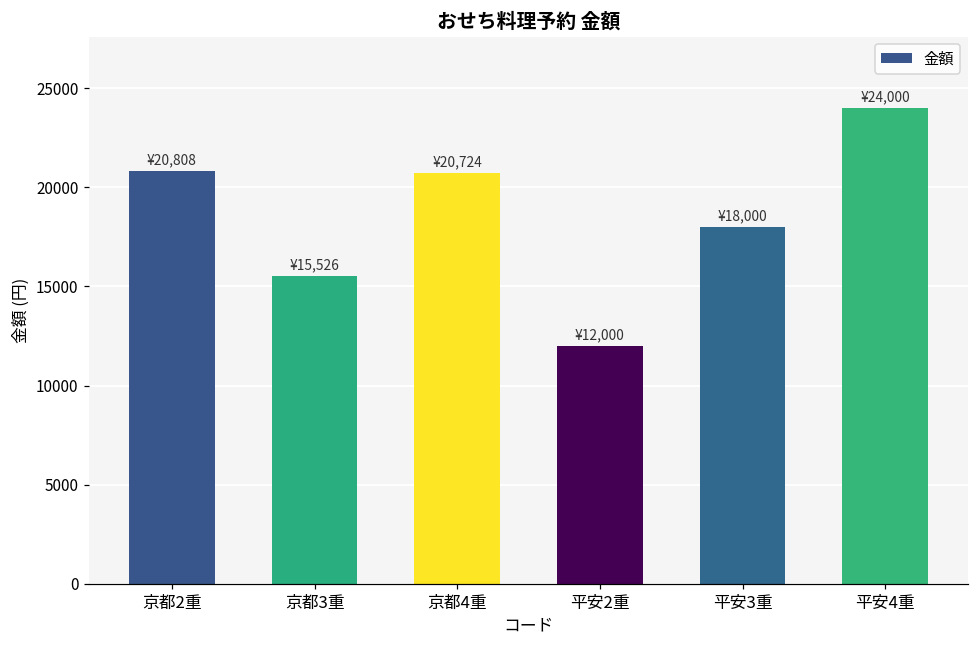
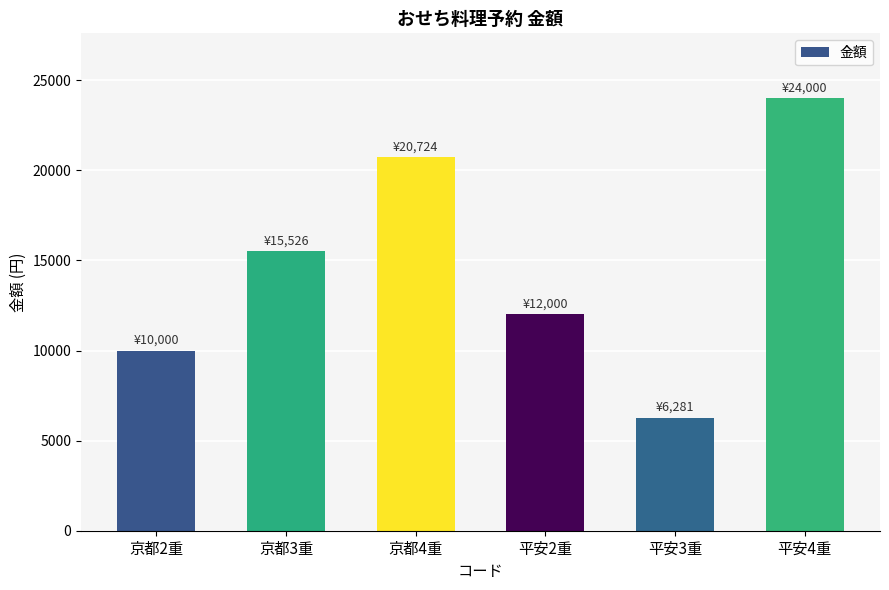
京都2重: ¥20,808 -> ¥10,000
平安3重: ¥18,000 -> ¥6,281
